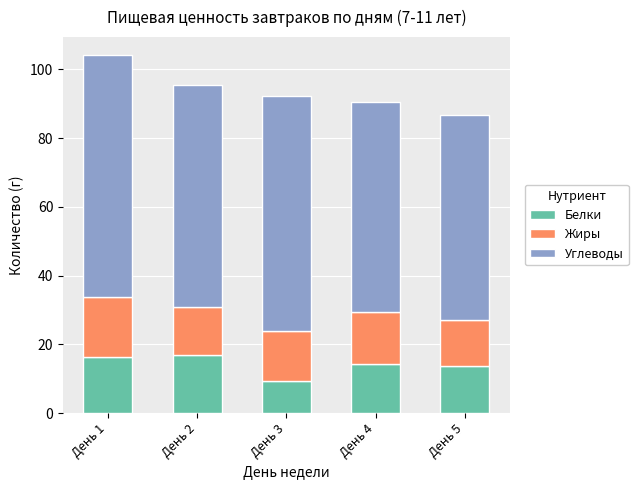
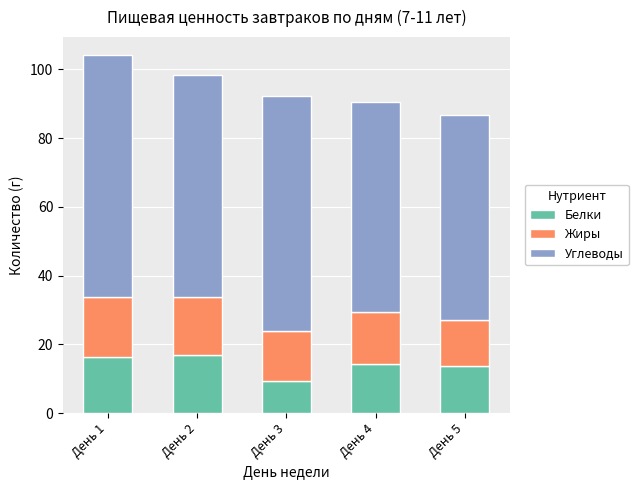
Жиры, День 2: 14 -> 17
